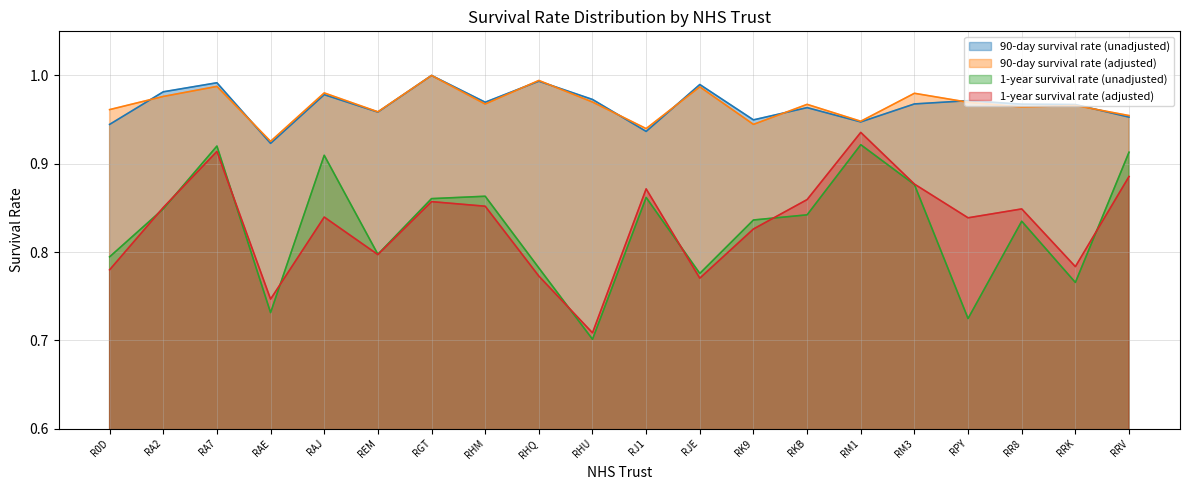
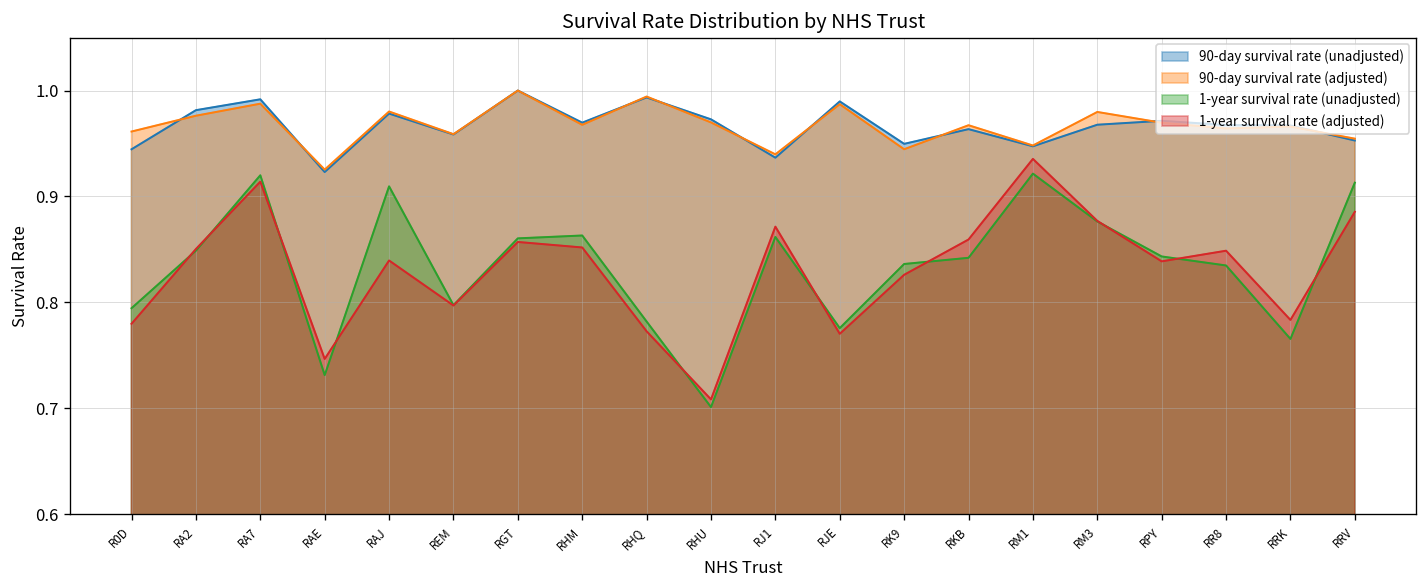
1-year survival rate (unadjusted), RPY: 0.72 -> 0.84
